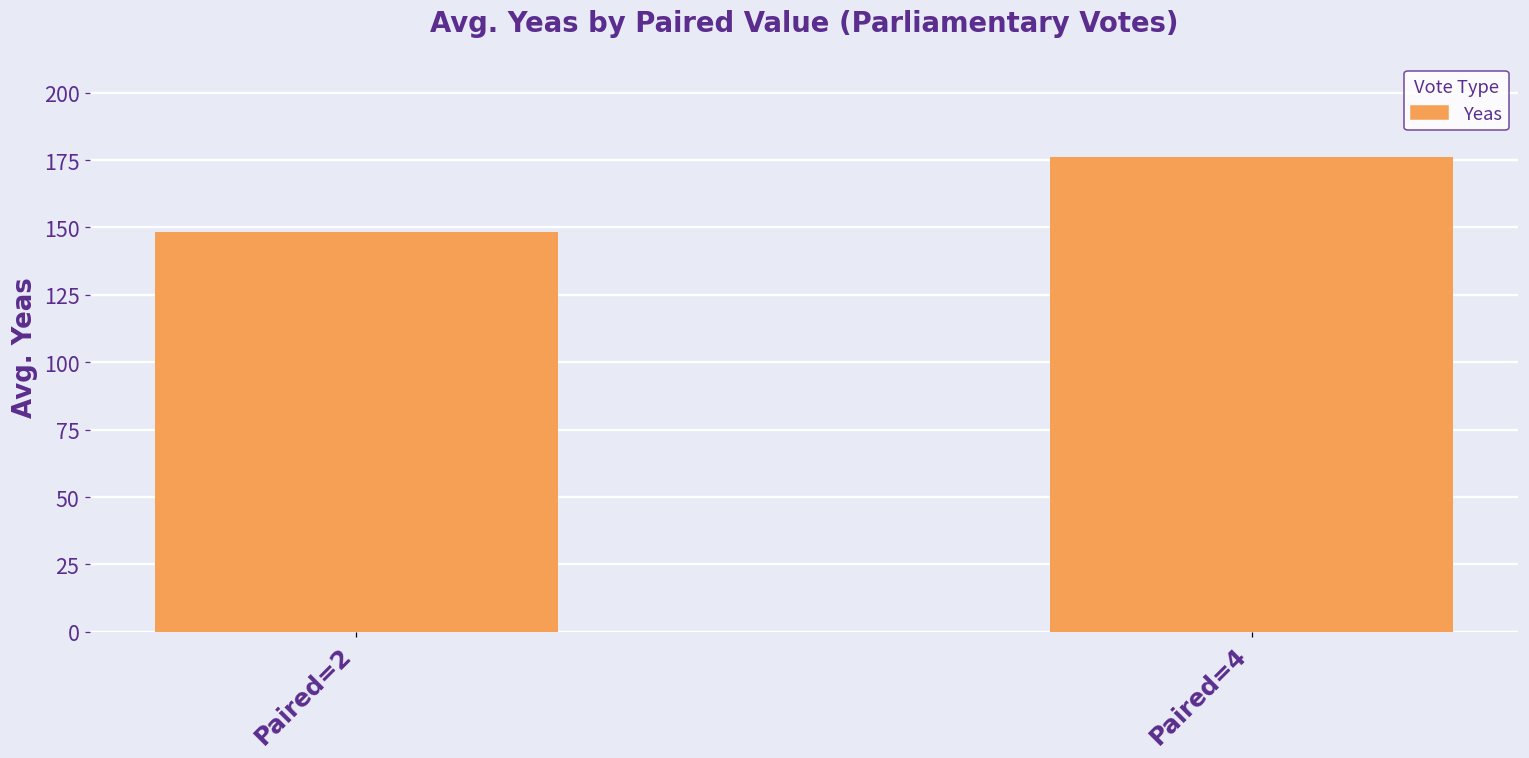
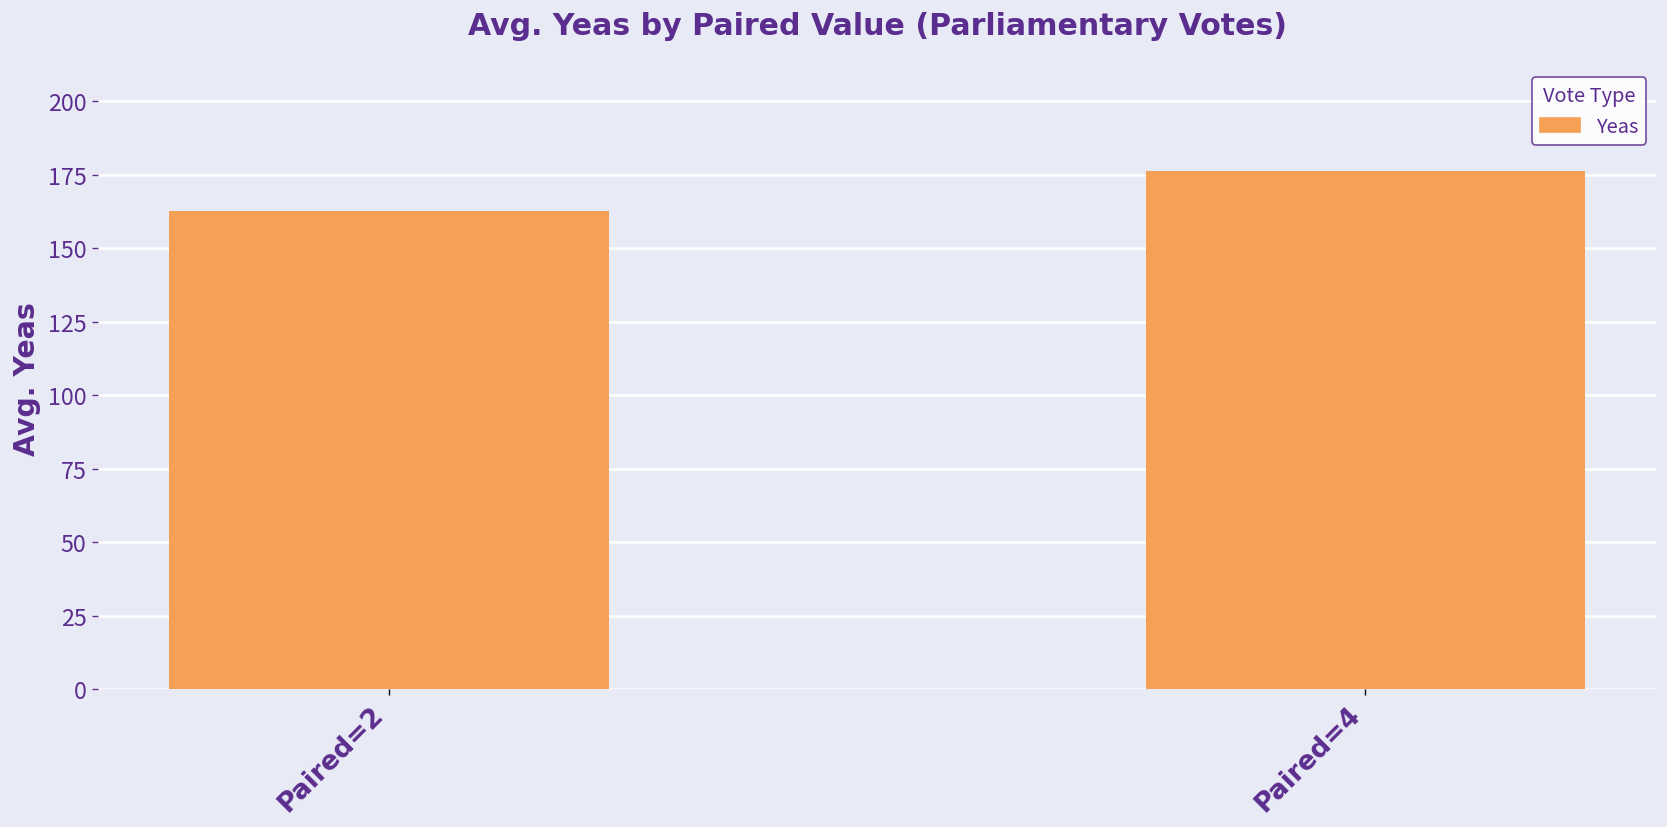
Paired=2: 148 -> 163
